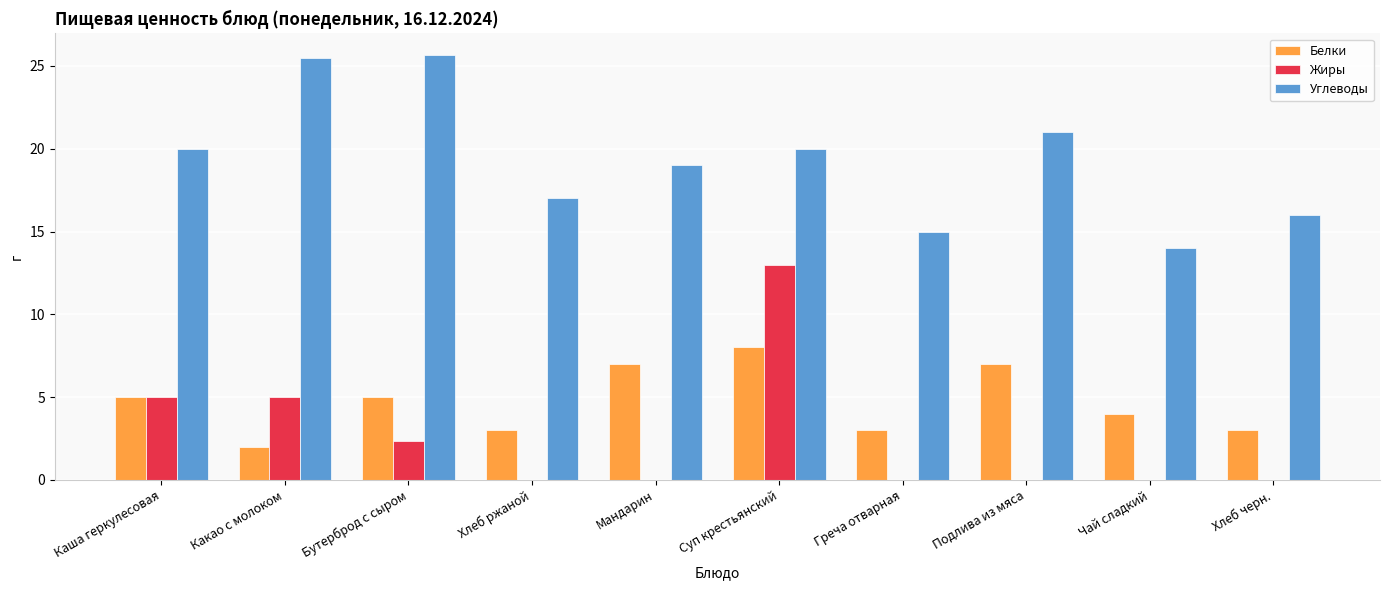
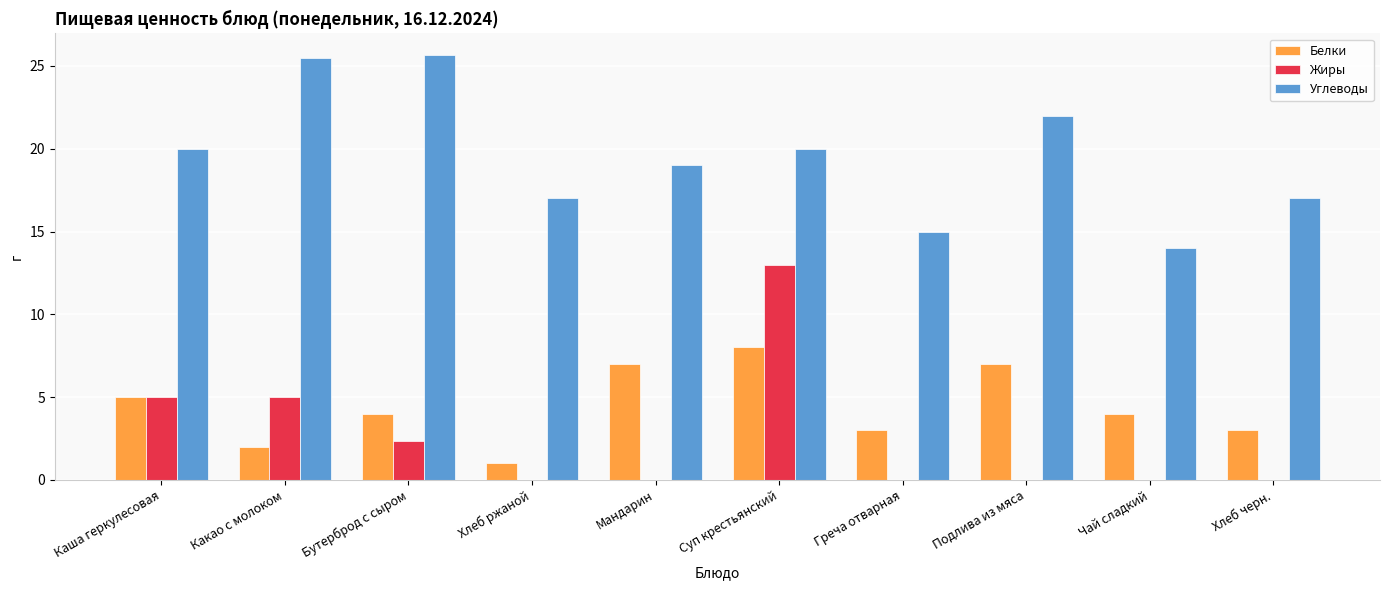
Белки, Бутерброд с сыром: 5 -> 4
Белки, Хлеб ржаной: 3 -> 1
Углеводы, Подлива из мяса: 21 -> 22
Углеводы, Хлеб черн.: 16 -> 17
